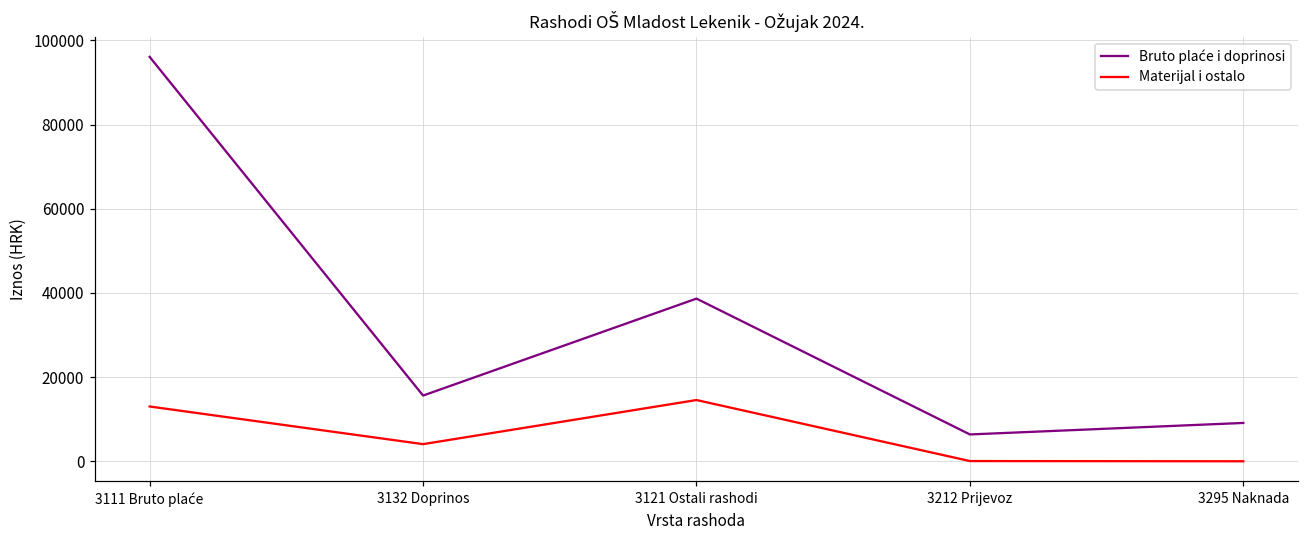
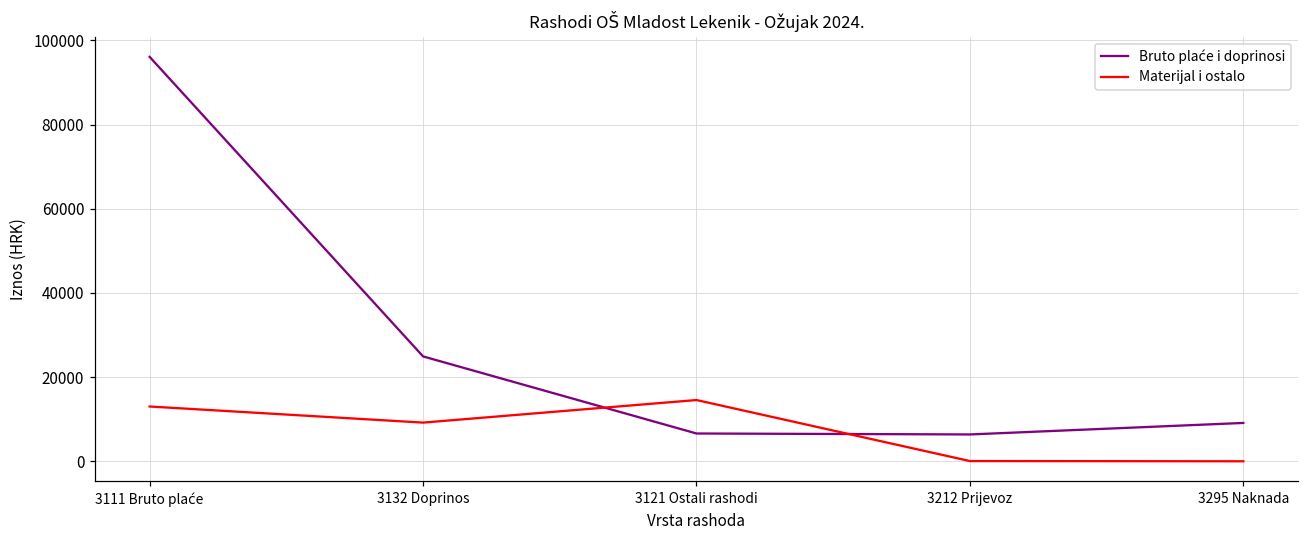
Bruto plaće i doprinosi, 3132 Doprinos: 16000 -> 25000
Materijal i ostalo, 3132 Doprinos: 4000 -> 9000
Bruto plaće i doprinosi, 3121 Ostali rashodi: 39000 -> 7000
